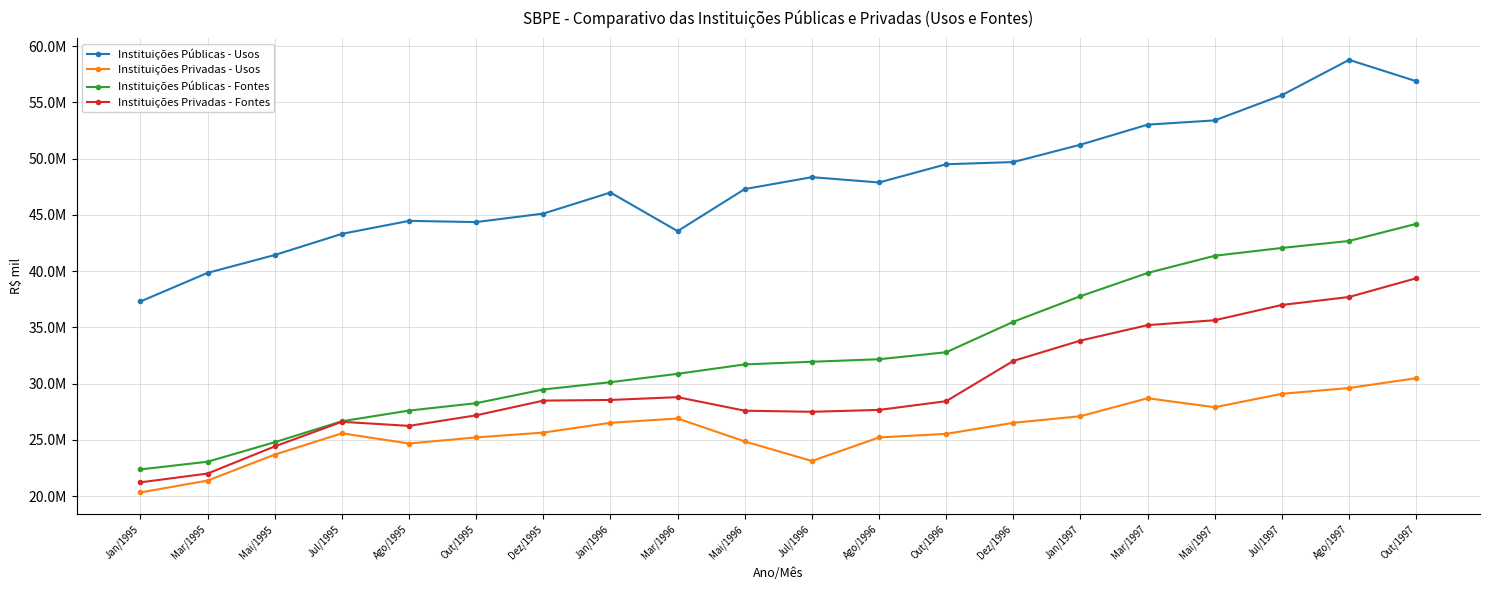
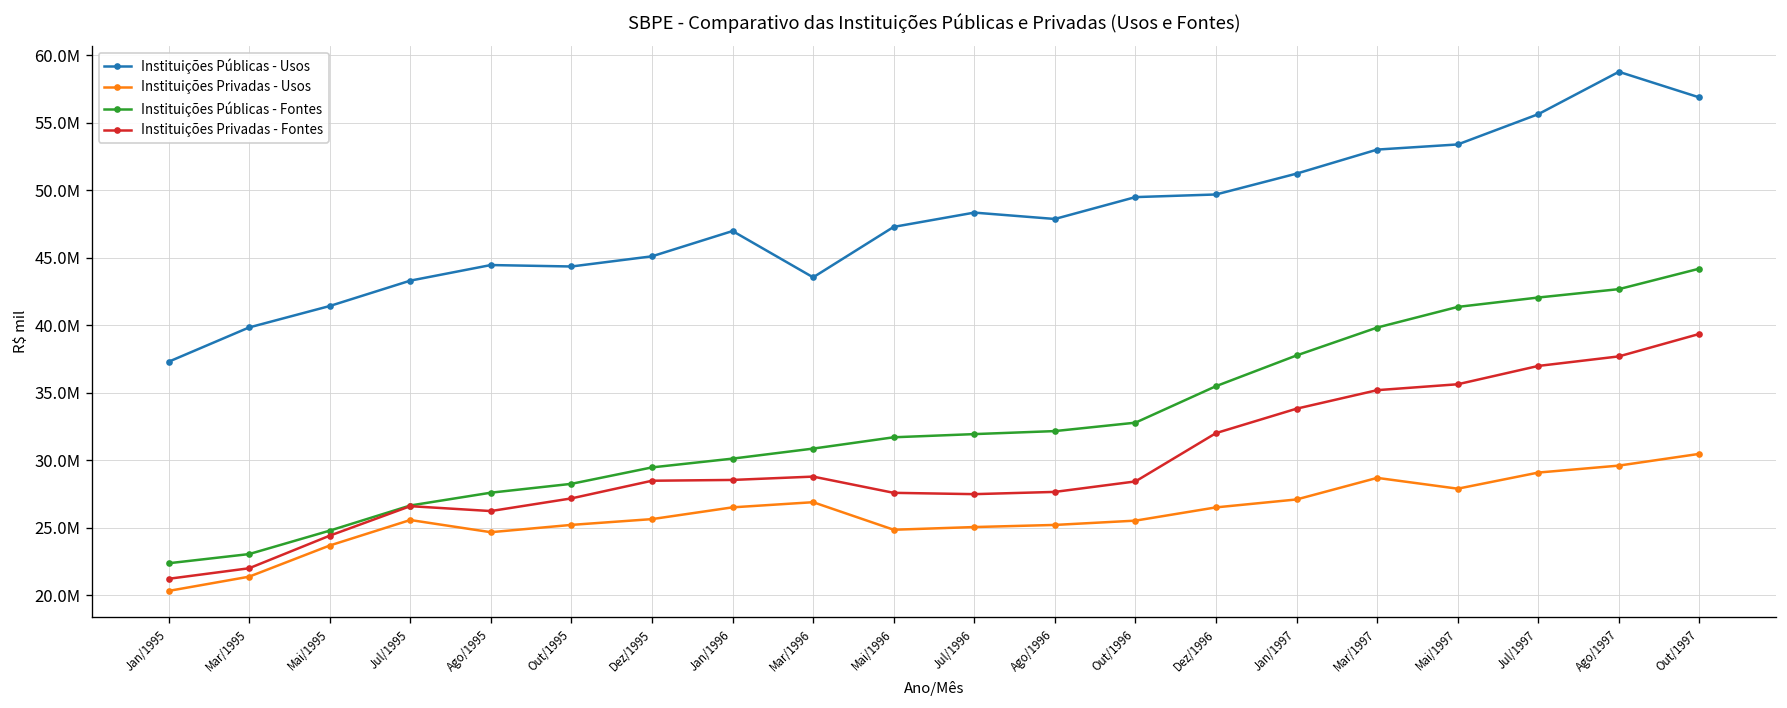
Instituições Privadas - Usos, Jul/1996: 23100000 -> 25100000
